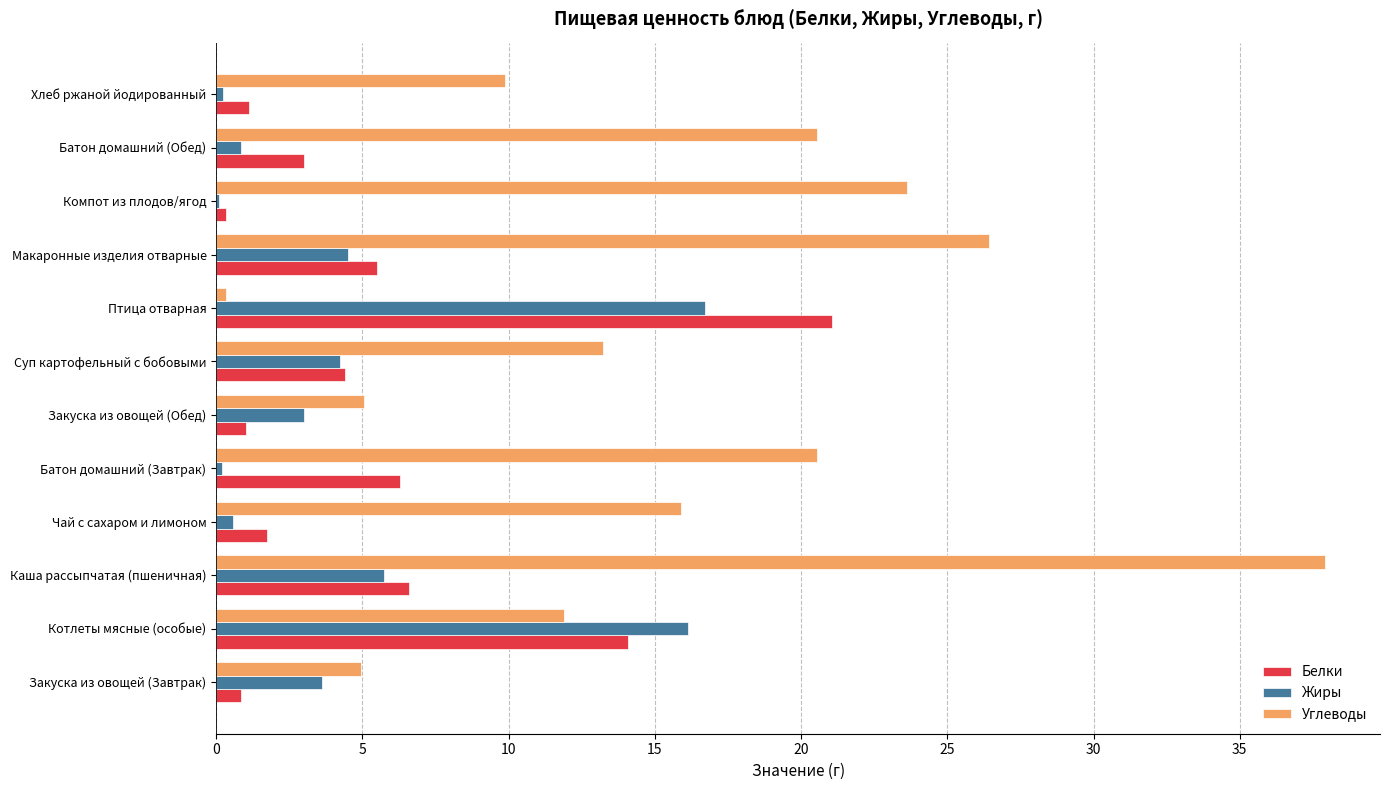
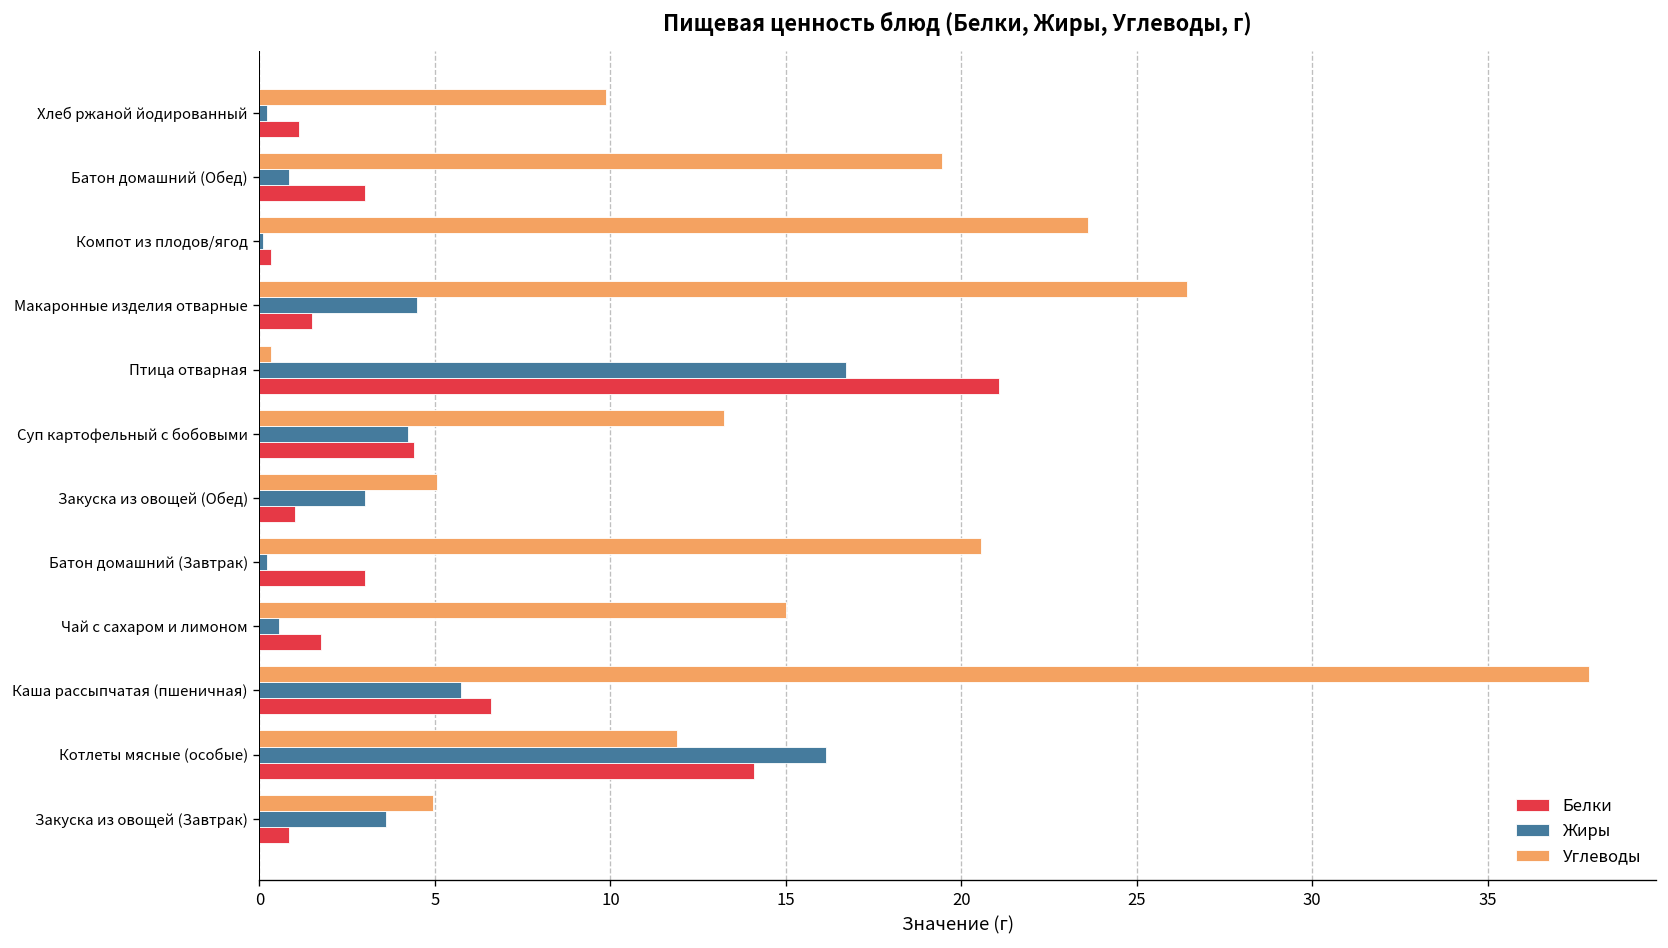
Углеводы, Батон домашний (Обед): 20.6 -> 19.4
Белки, Макаронные изделия отварные: 5.5 -> 1.5
Белки, Батон домашний (Завтрак): 6.3 -> 3.0
Углеводы, Чай с сахаром и лимоном: 15.9 -> 15.0
